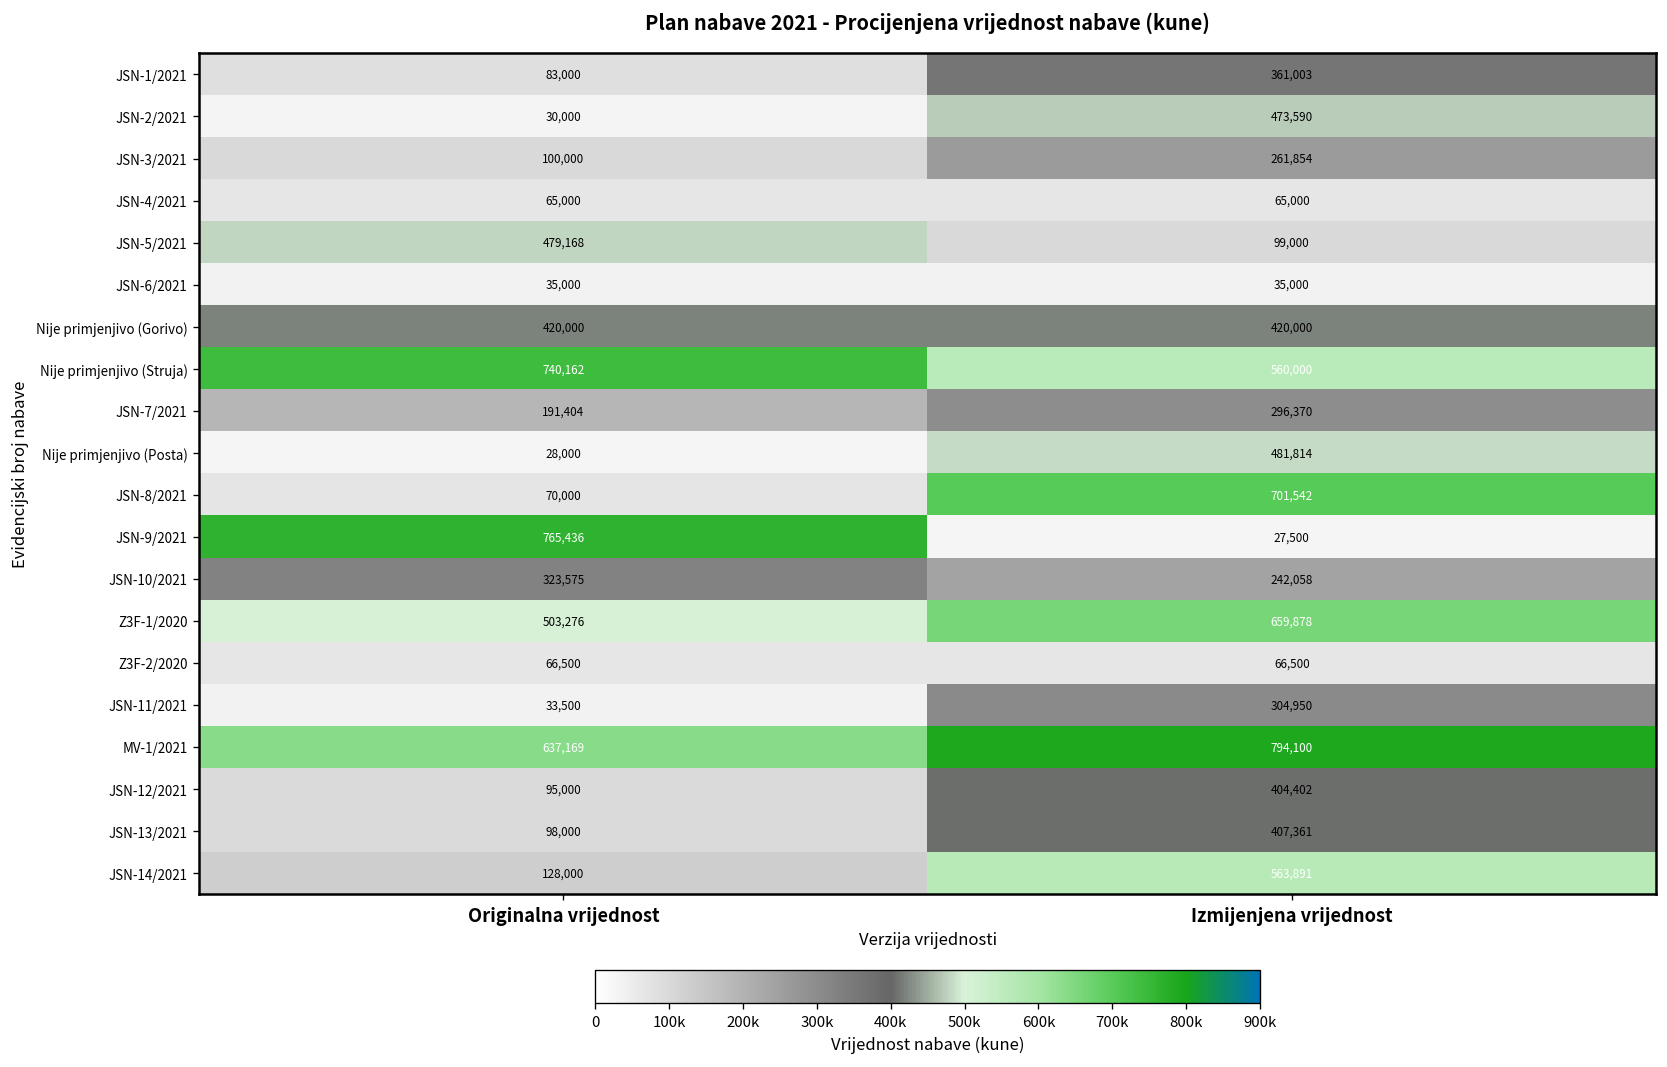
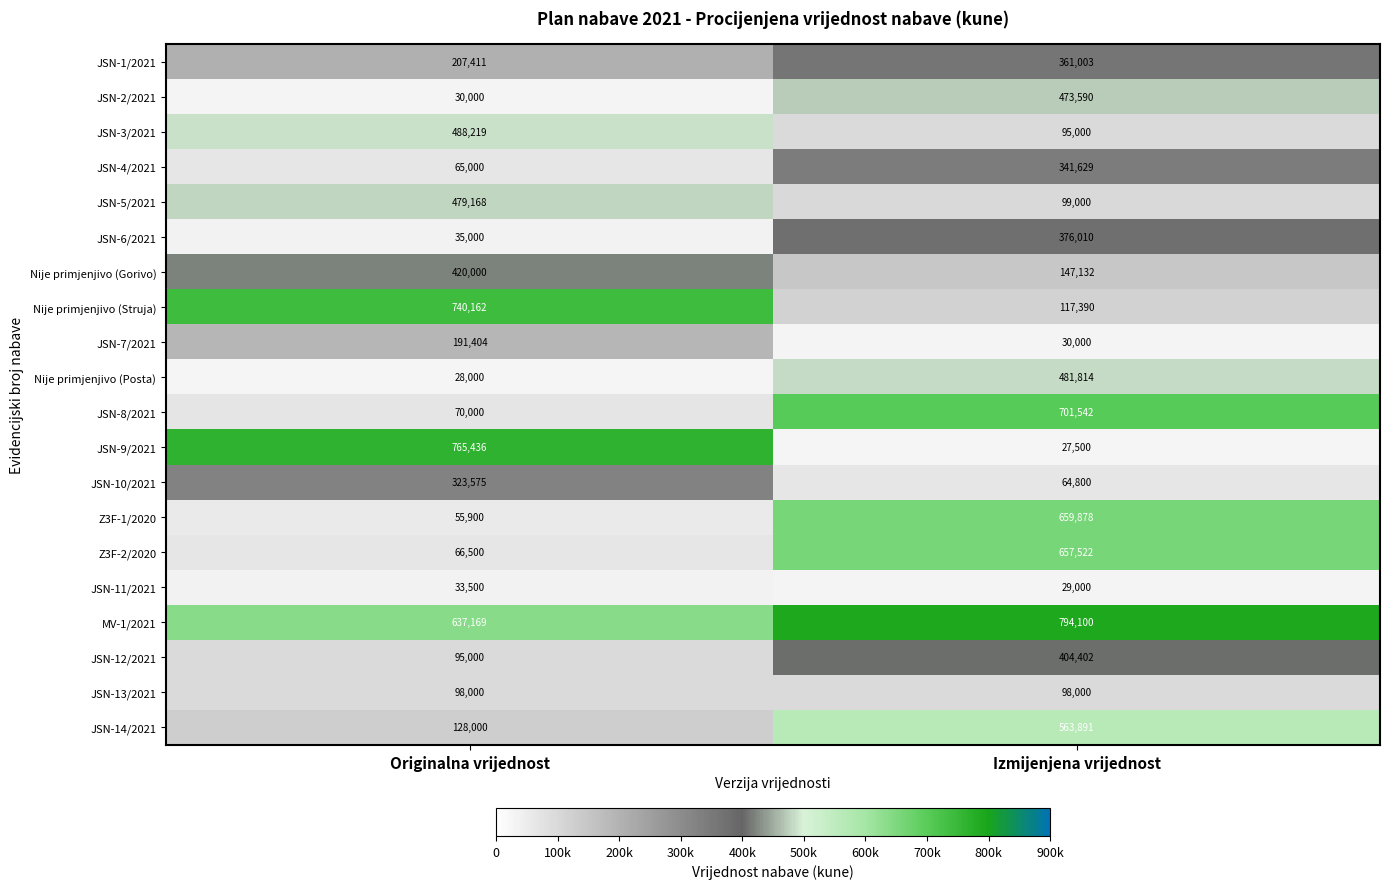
JSN-1/2021, Originalna vrijednost: 83,000 -> 207,411
JSN-3/2021, Originalna vrijednost: 100,000 -> 488,219
JSN-3/2021, Izmijenjena vrijednost: 261,854 -> 95,000
JSN-4/2021, Izmijenjena vrijednost: 65,000 -> 341,629
JSN-6/2021, Izmijenjena vrijednost: 35,000 -> 376,010
Nije primjenjivo (Gorivo), Izmijenjena vrijednost: 420,000 -> 147,132
Nije primjenjivo (Struja), Izmijenjena vrijednost: 560,000 -> 117,390
JSN-7/2021, Izmijenjena vrijednost: 296,370 -> 30,000
JSN-10/2021, Izmijenjena vrijednost: 242,058 -> 64,800
Z3F-1/2020, Originalna vrijednost: 503,276 -> 55,900
Z3F-2/2020, Izmijenjena vrijednost: 66,500 -> 657,522
JSN-11/2021, Izmijenjena vrijednost: 304,950 -> 29,000
JSN-13/2021, Izmijenjena vrijednost: 407,361 -> 98,000
